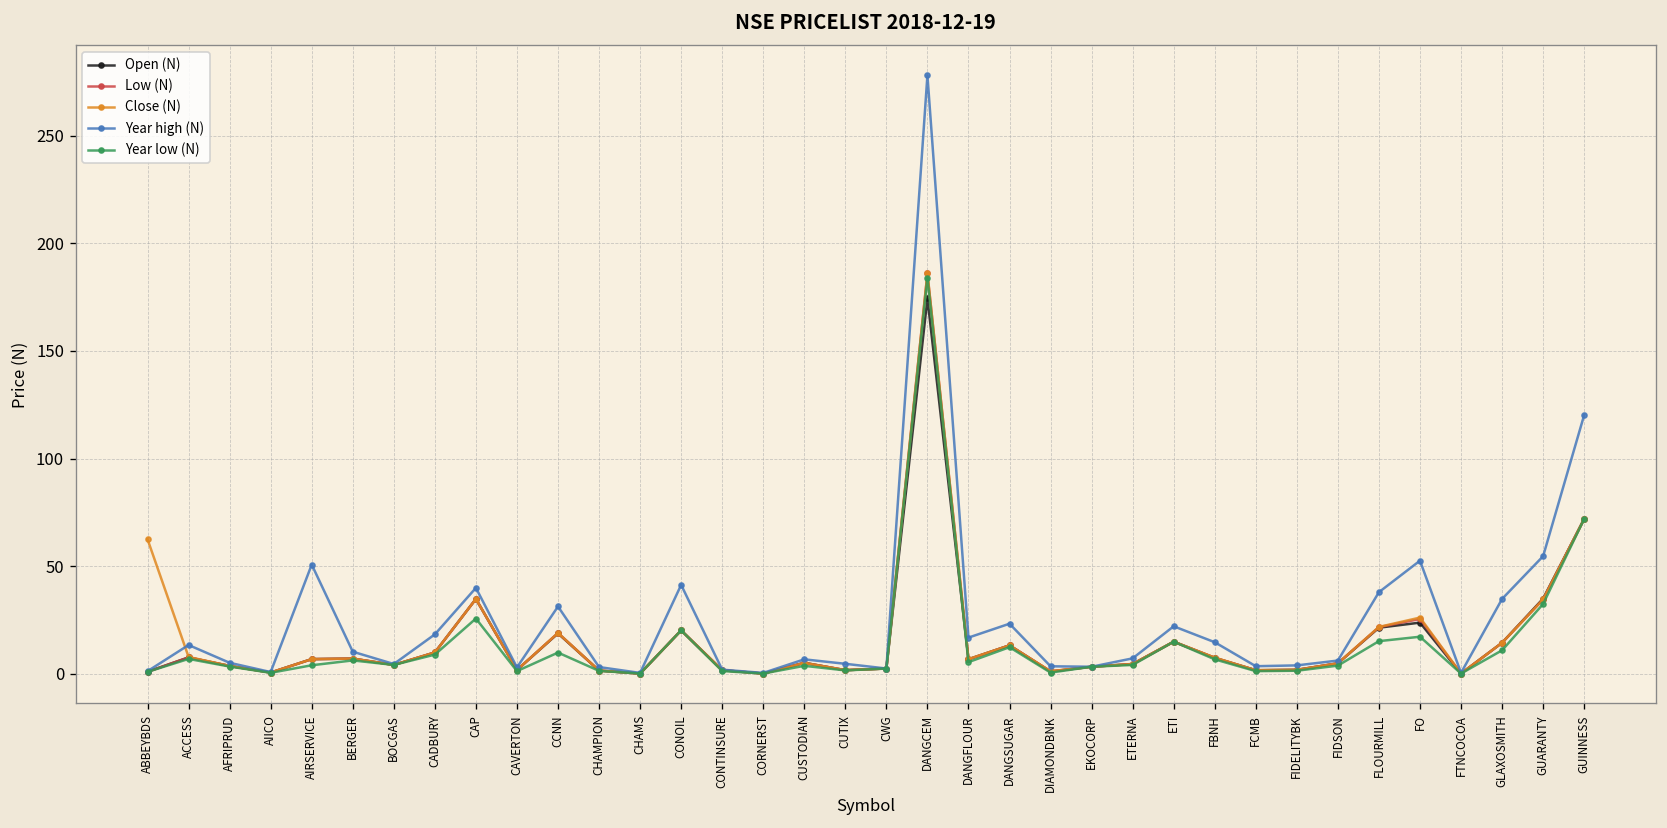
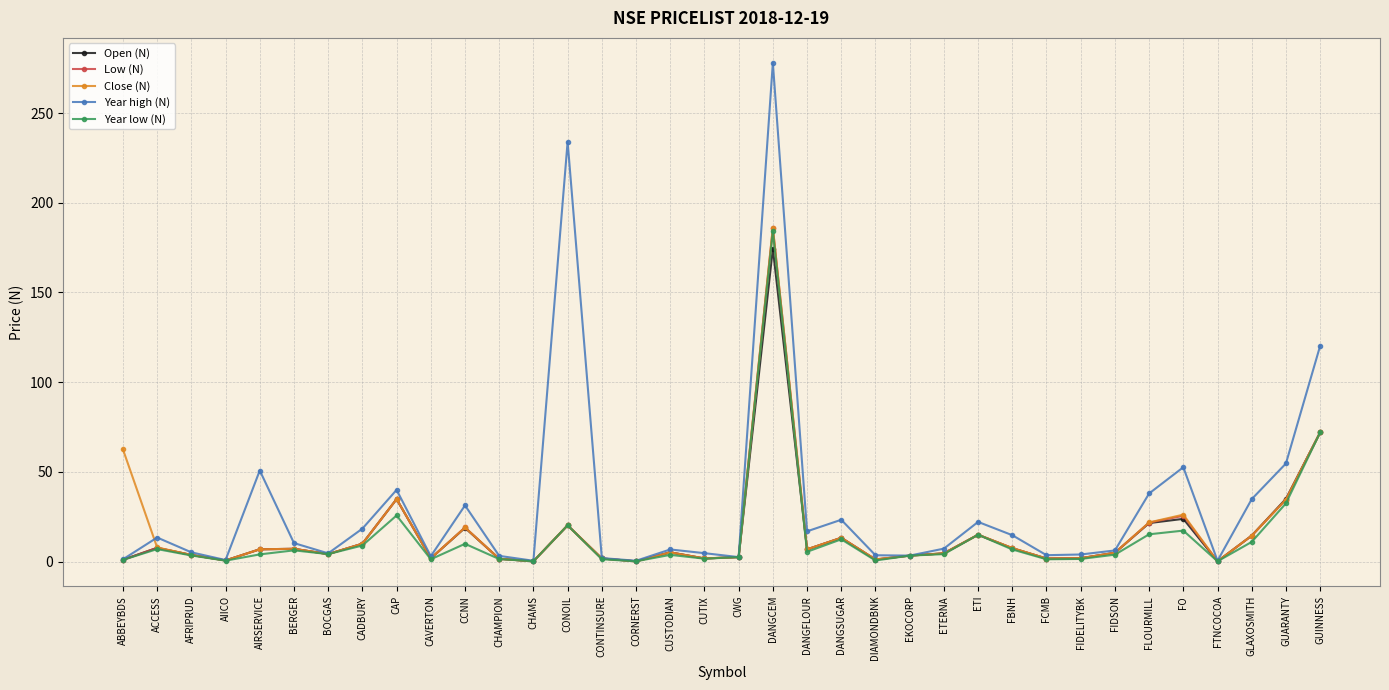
Year high (N), CONOIL: 41 -> 234
